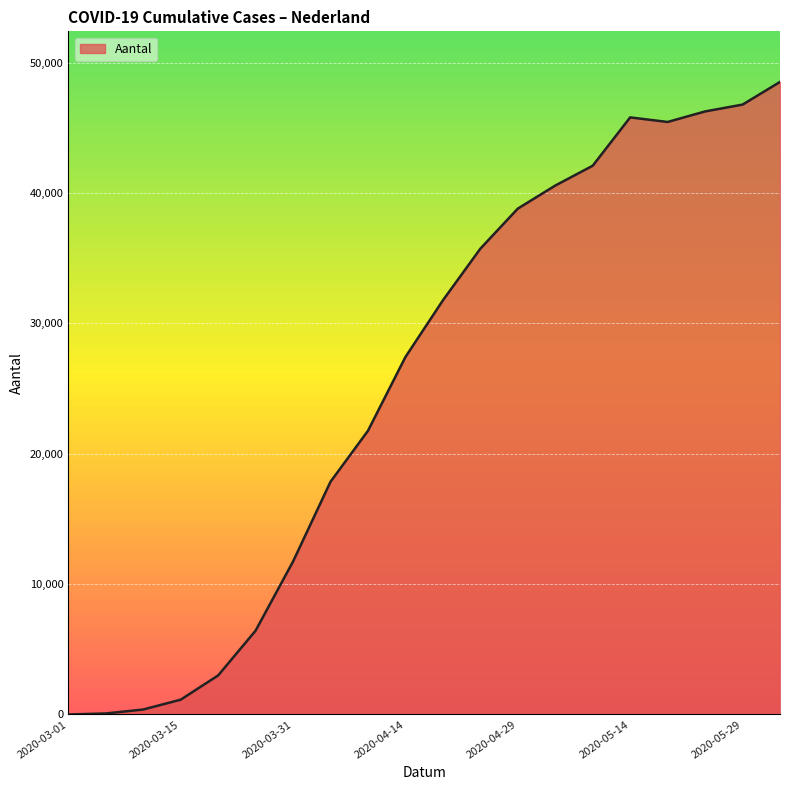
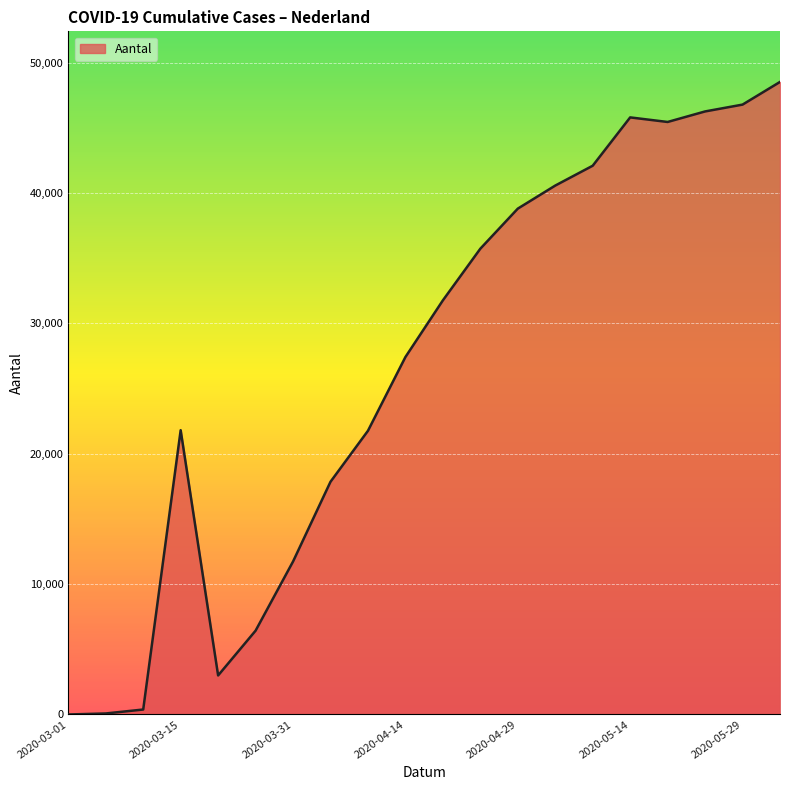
2020-03-15: 1,100 -> 21,800
